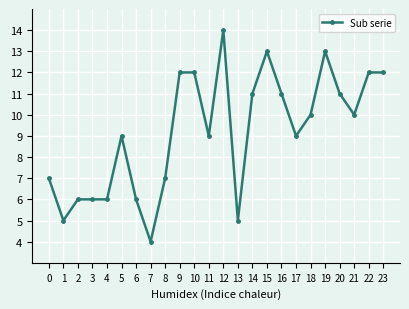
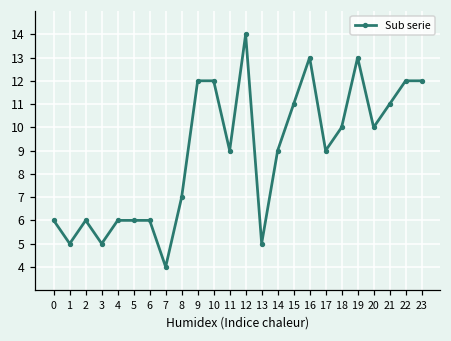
0: 7 -> 6
3: 6 -> 5
5: 9 -> 6
14: 11 -> 9
15: 13 -> 11
16: 11 -> 13
20: 11 -> 10
21: 10 -> 11
